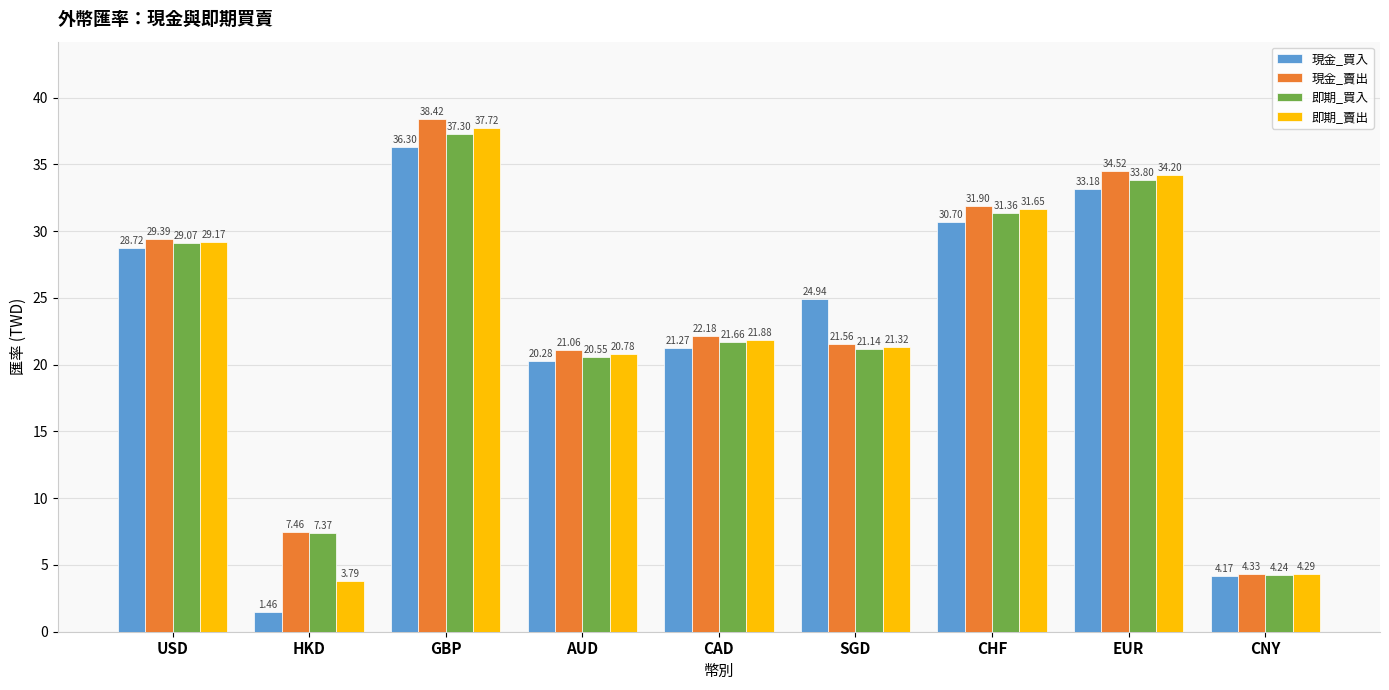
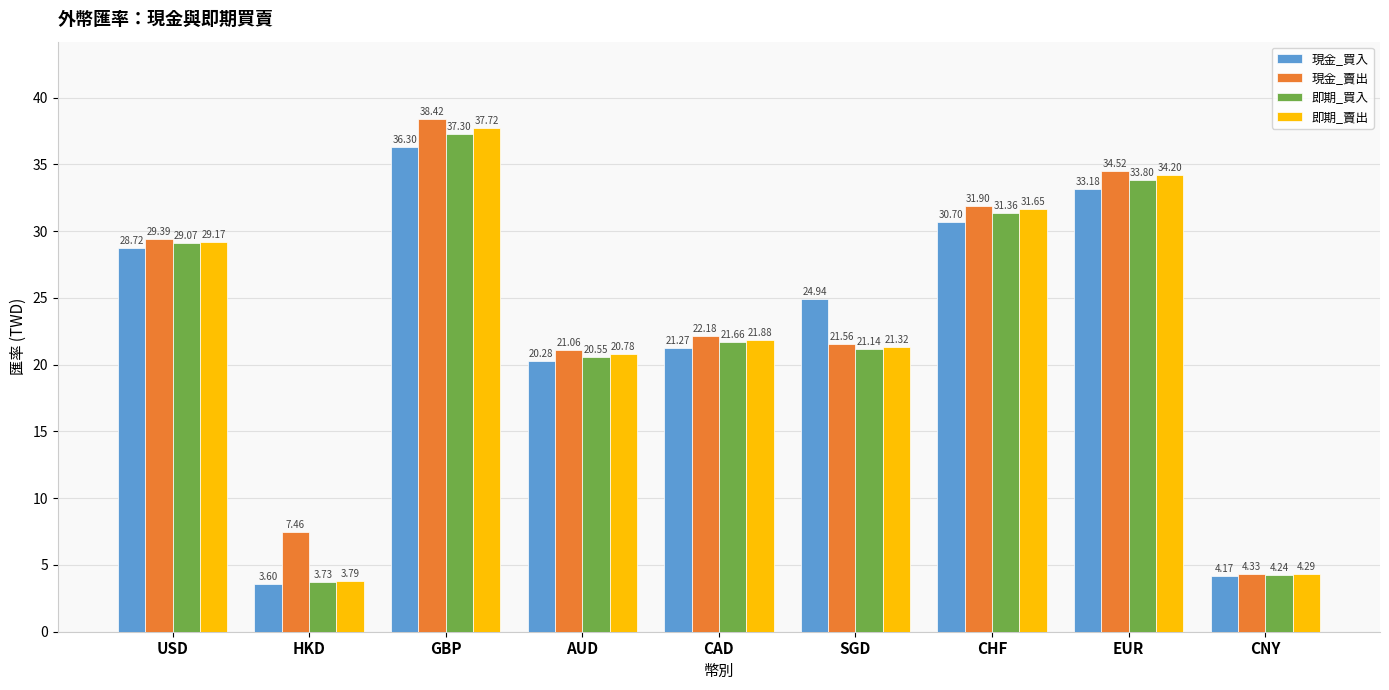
現金_買入, HKD: 1.46 -> 3.60
即期_買入, HKD: 7.37 -> 3.73
